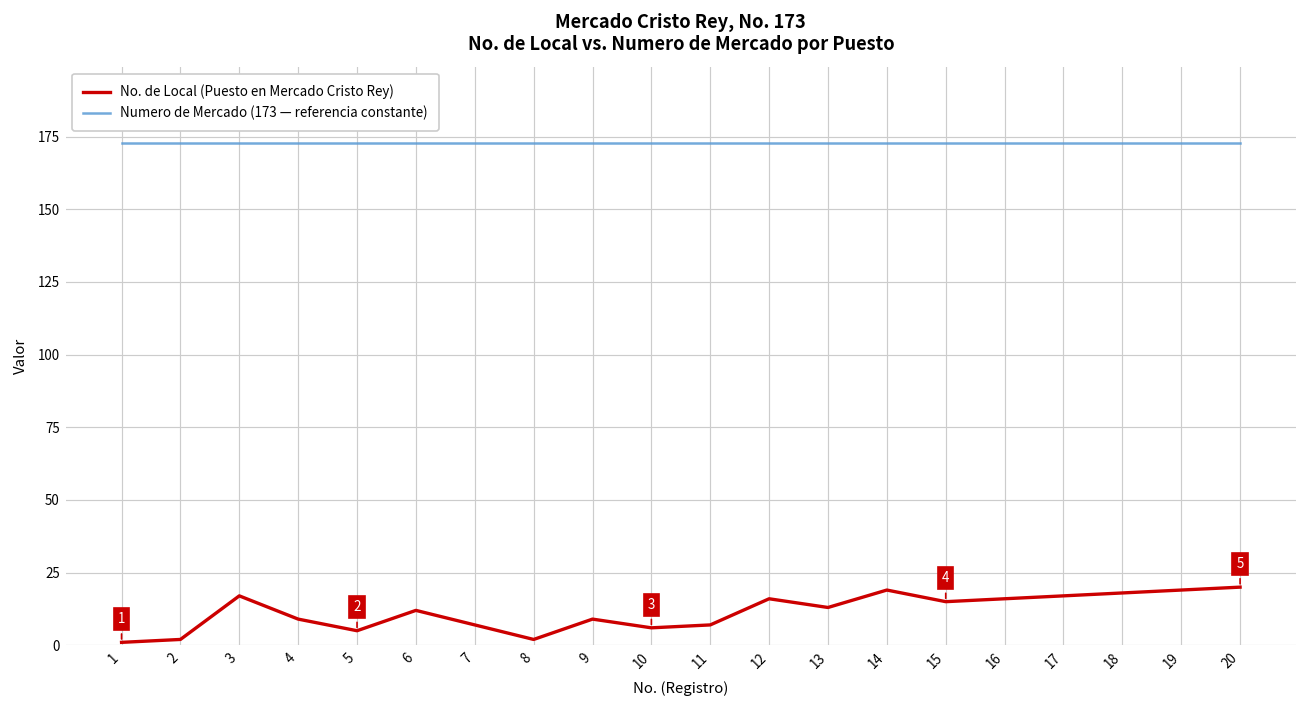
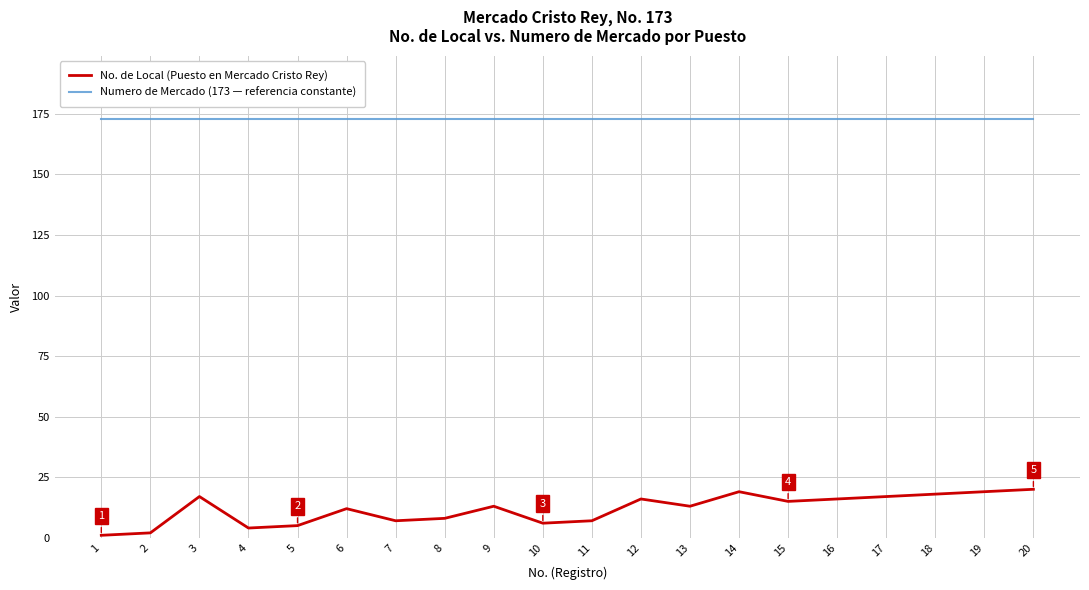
No. de Local (Puesto en Mercado Cristo Rey), 4: 9 -> 4
No. de Local (Puesto en Mercado Cristo Rey), 8: 2 -> 8
No. de Local (Puesto en Mercado Cristo Rey), 9: 9 -> 13
